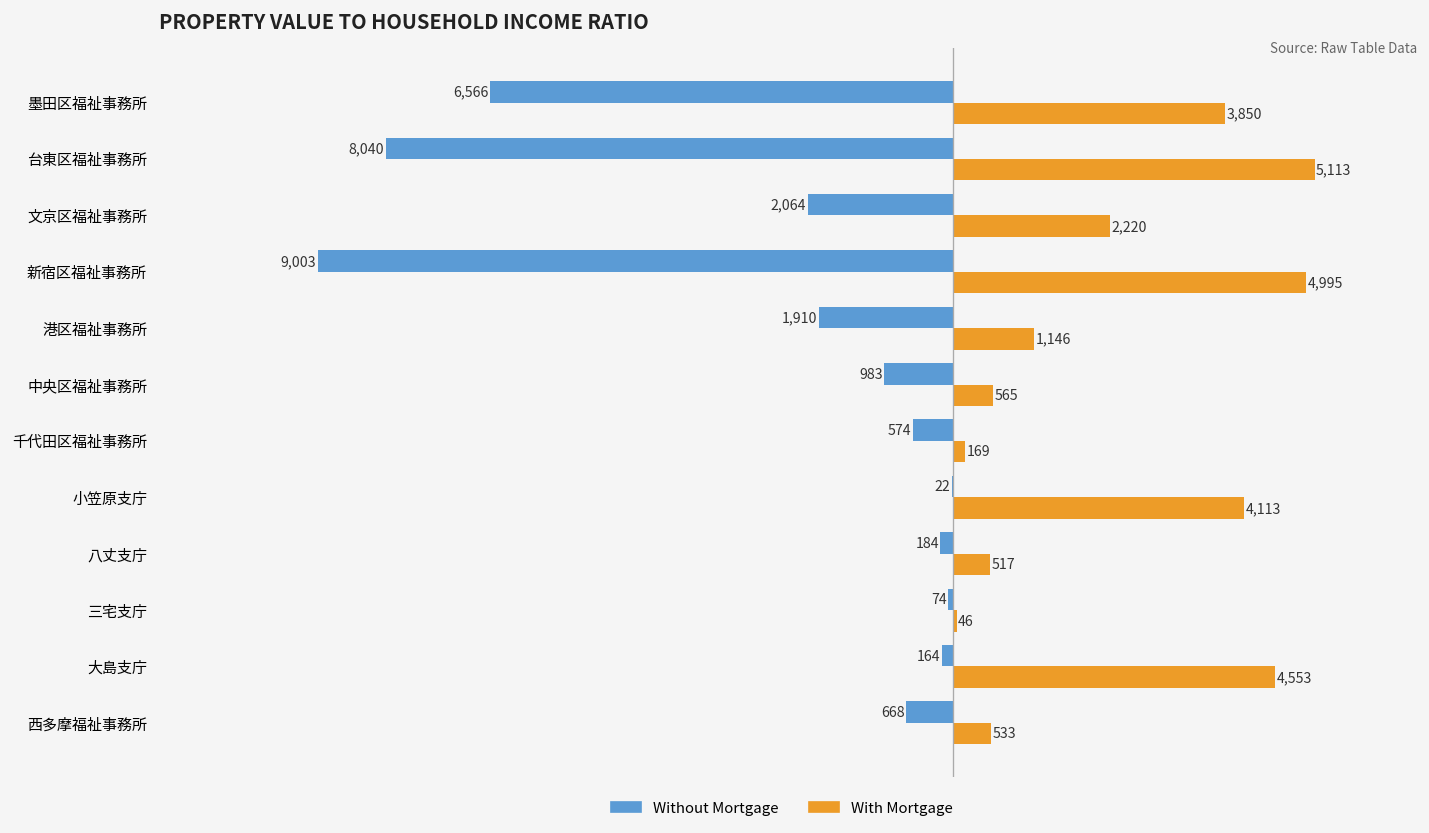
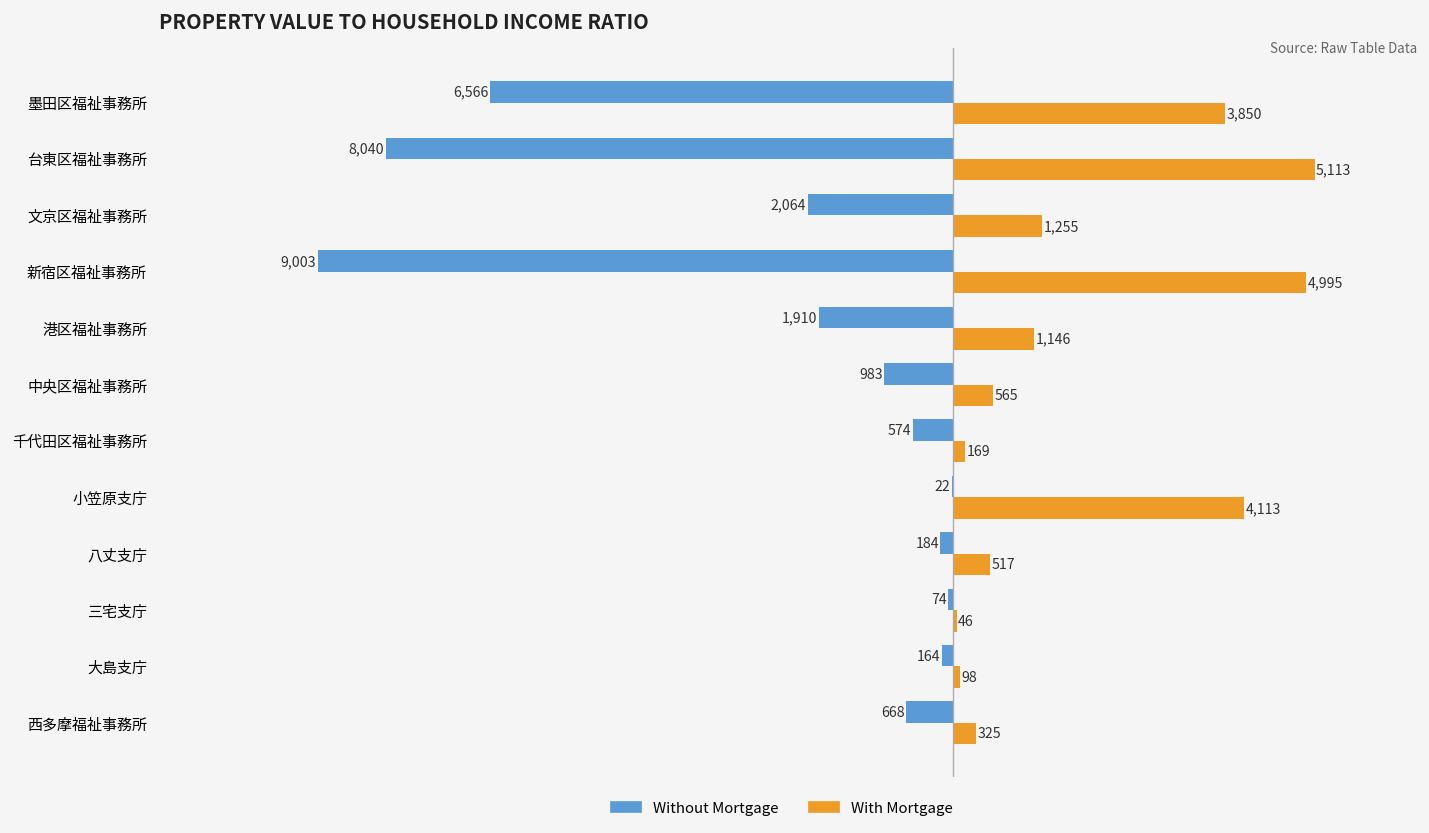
With Mortgage, 文京区福祉事務所: 2,220 -> 1,255
With Mortgage, 大島支庁: 4,553 -> 98
With Mortgage, 西多摩福祉事務所: 533 -> 325
